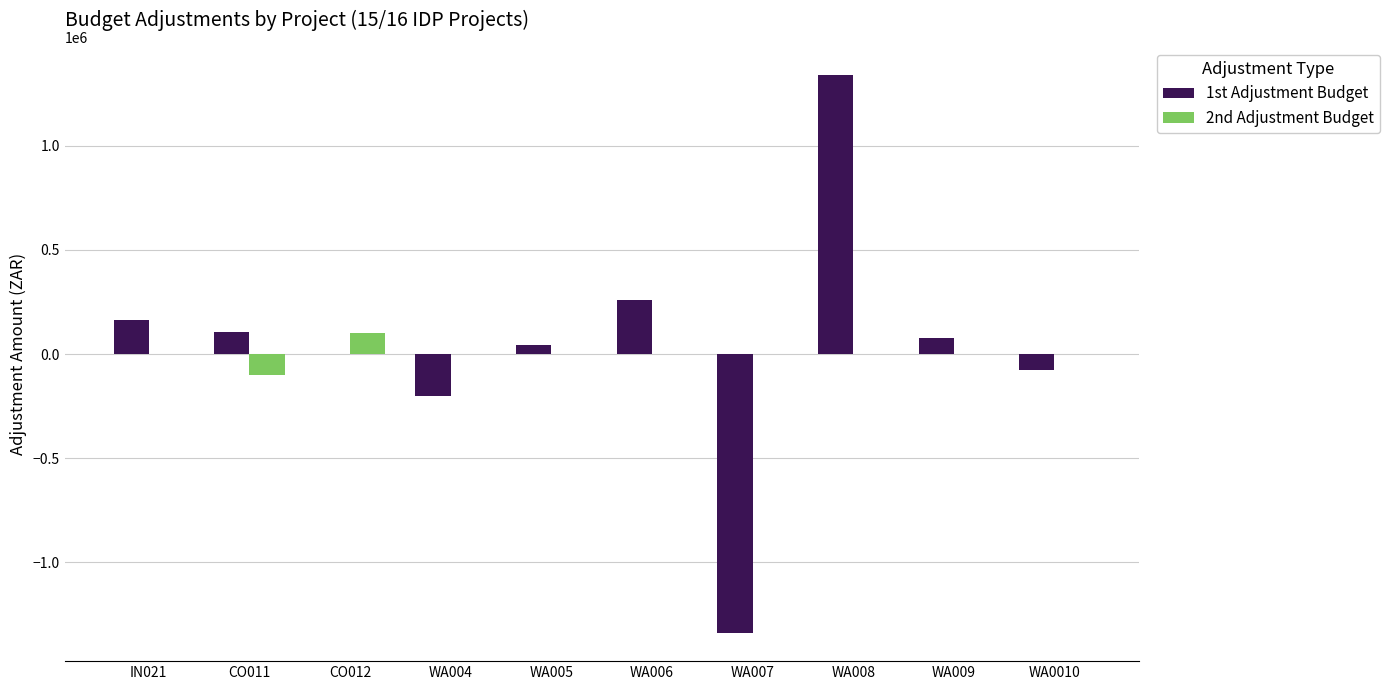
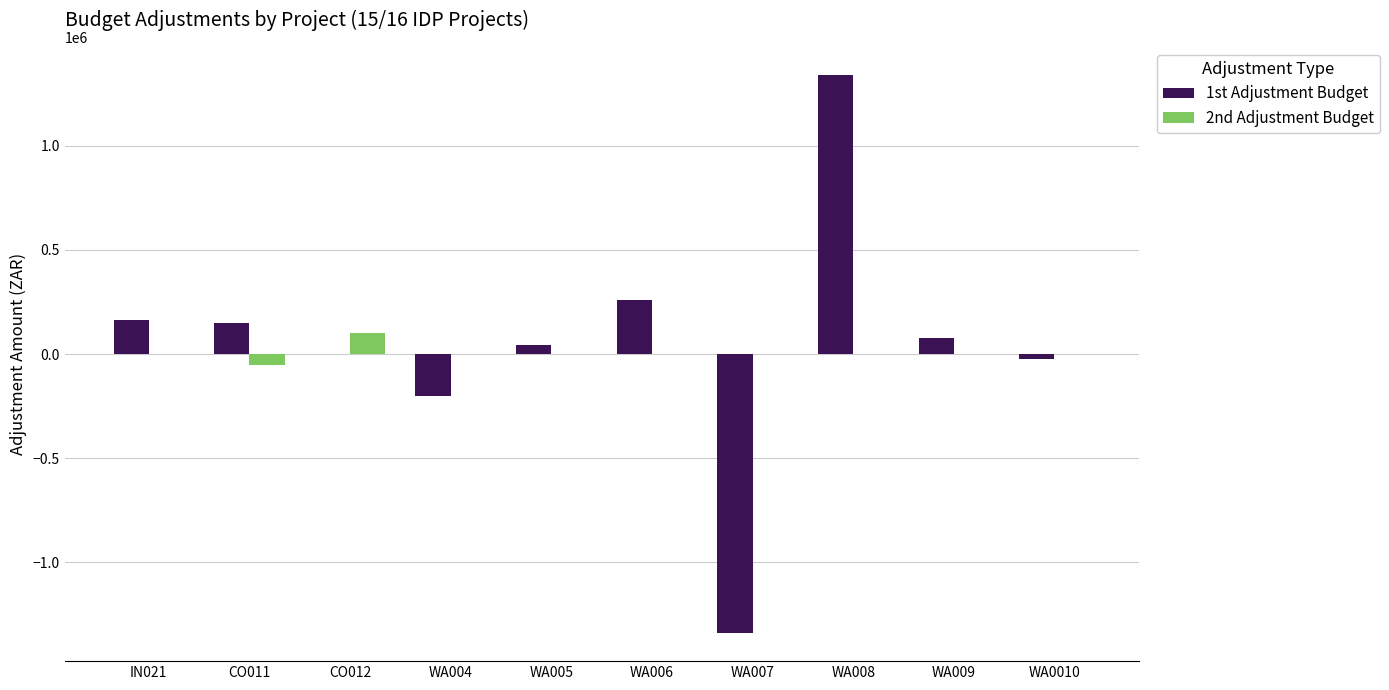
1st Adjustment Budget, CO011: 110000 -> 150000
2nd Adjustment Budget, CO011: -100000 -> -50000
1st Adjustment Budget, WA0010: -80000 -> -20000
